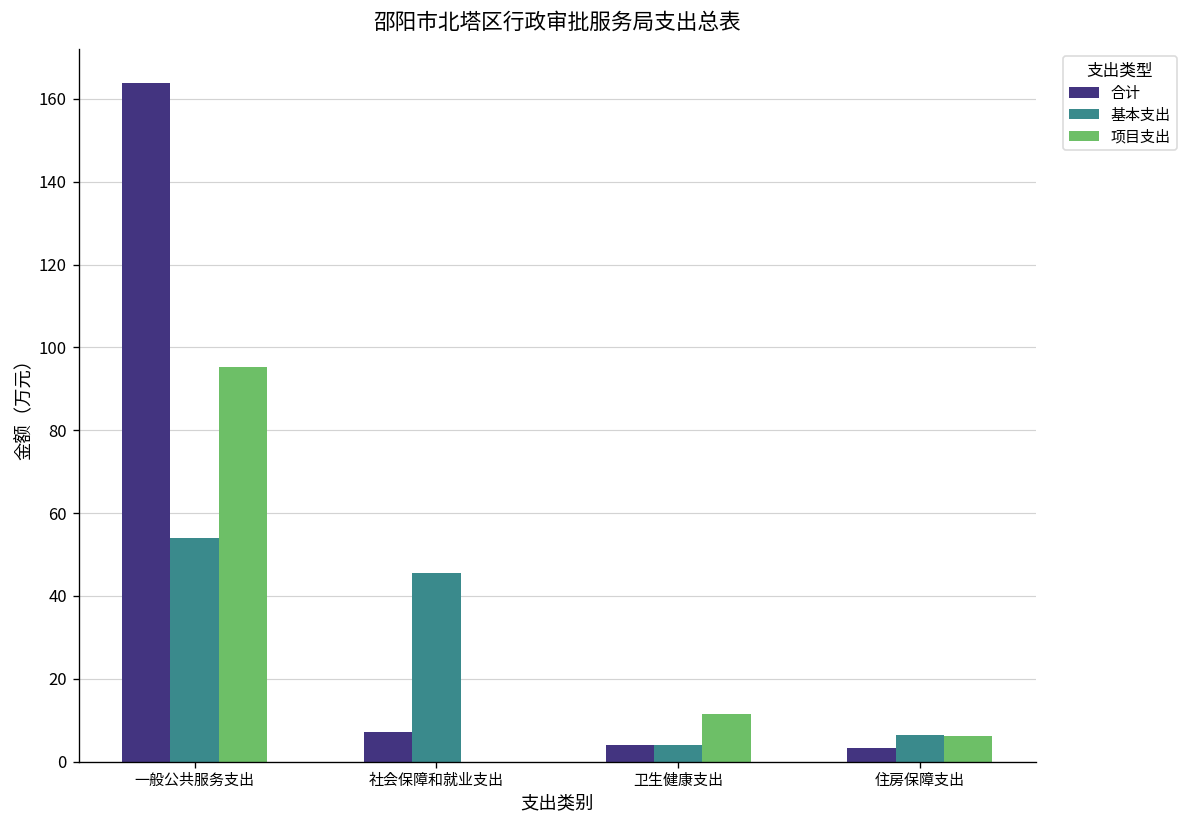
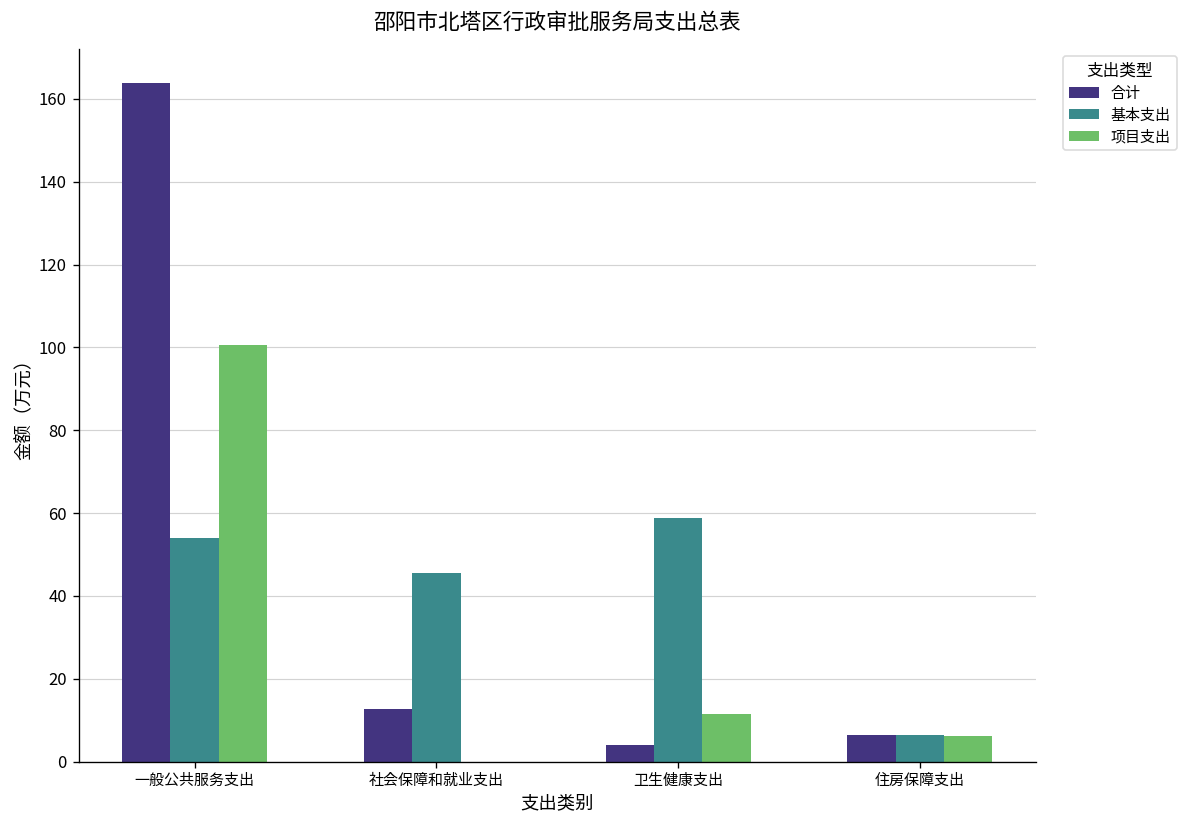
项目支出, 一般公共服务支出: 95 -> 101
合计, 社会保障和就业支出: 7 -> 13
基本支出, 卫生健康支出: 4 -> 59
合计, 住房保障支出: 3 -> 6
